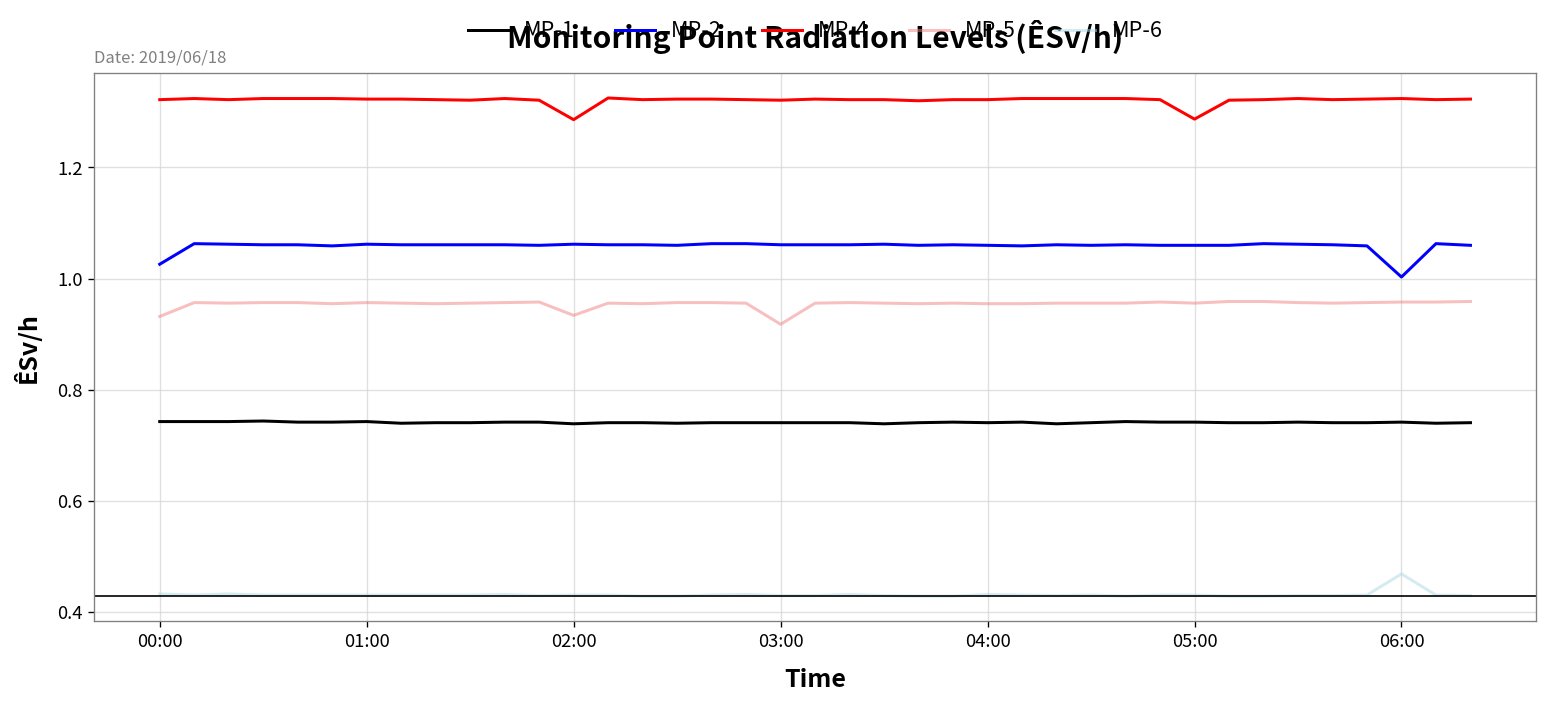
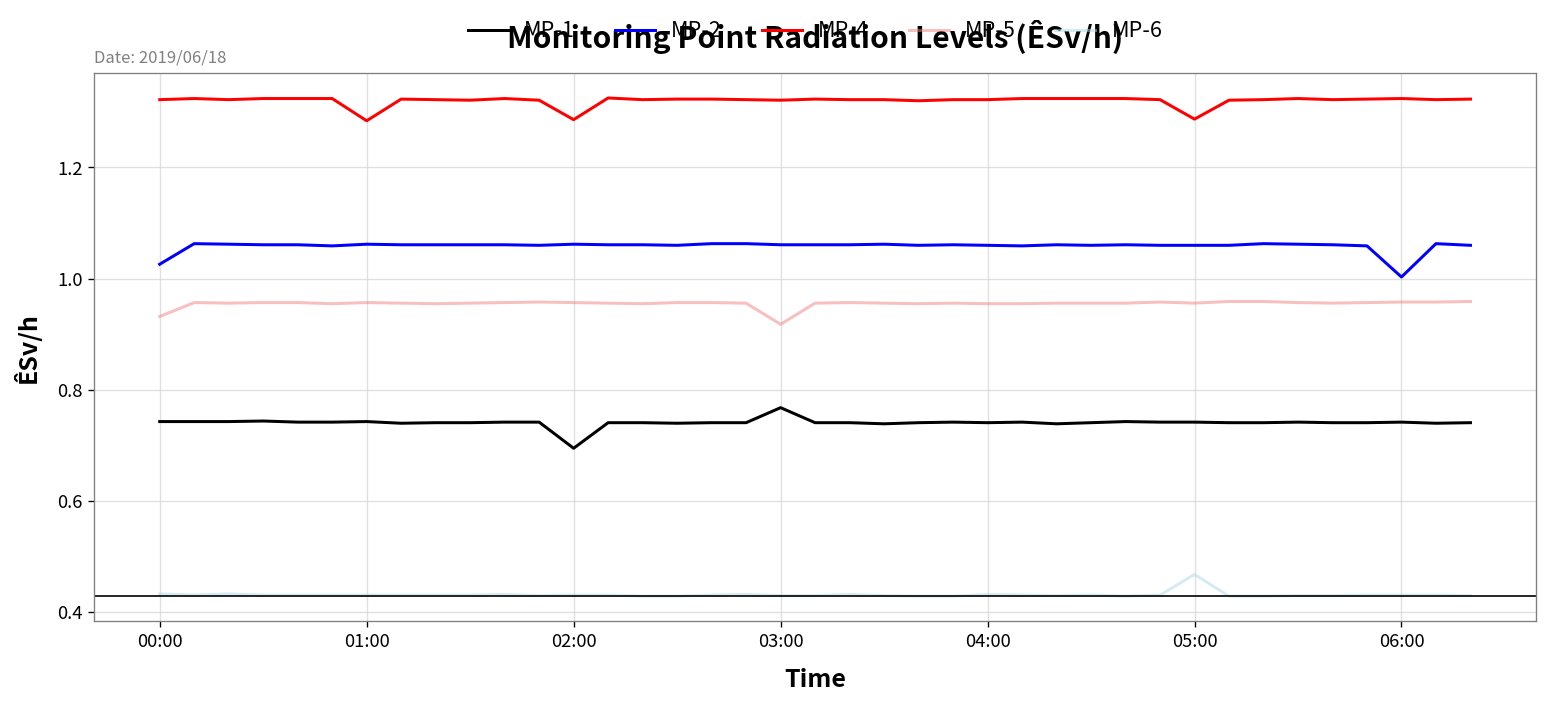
MP-4, 01:00: 1.32 -> 1.28
MP-1, 02:00: 0.74 -> 0.70
MP-5, 02:00: 0.93 -> 0.96
MP-1, 03:00: 0.74 -> 0.77
MP-6, 05:00: 0.43 -> 0.47
MP-6, 06:00: 0.47 -> 0.43
